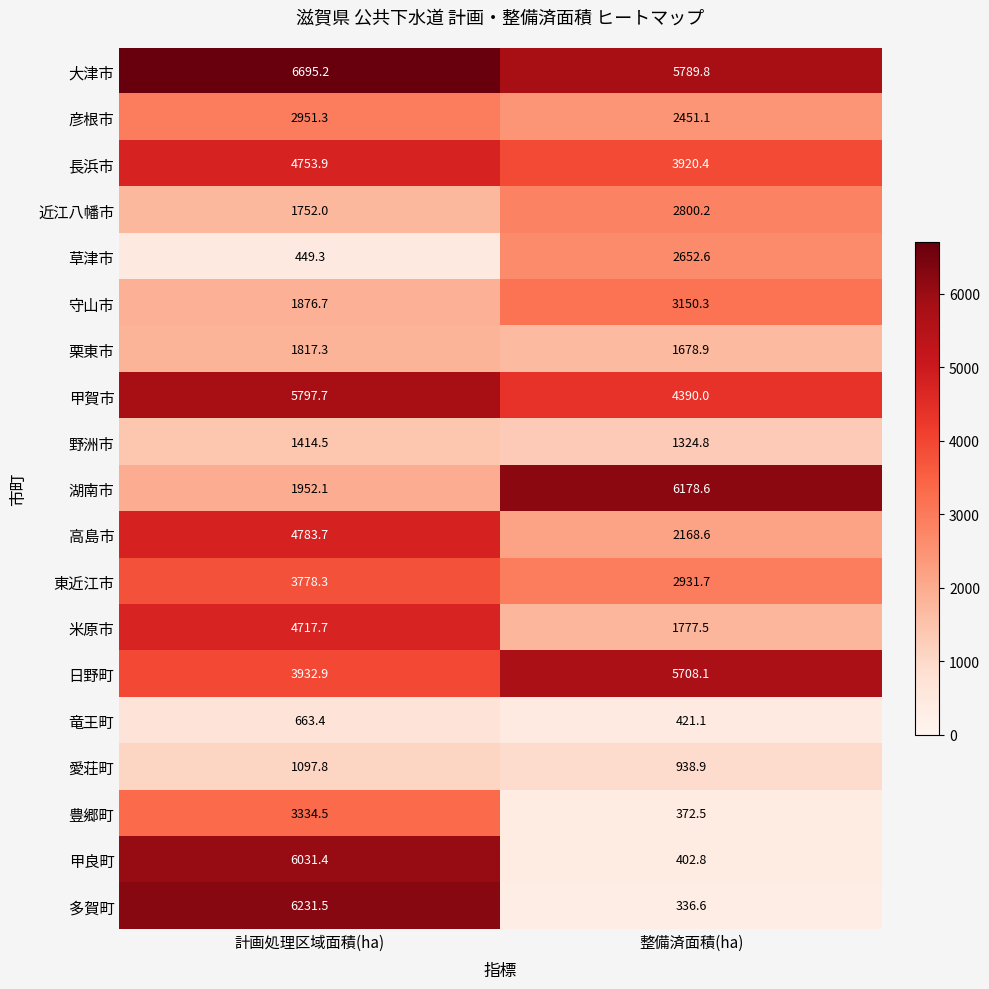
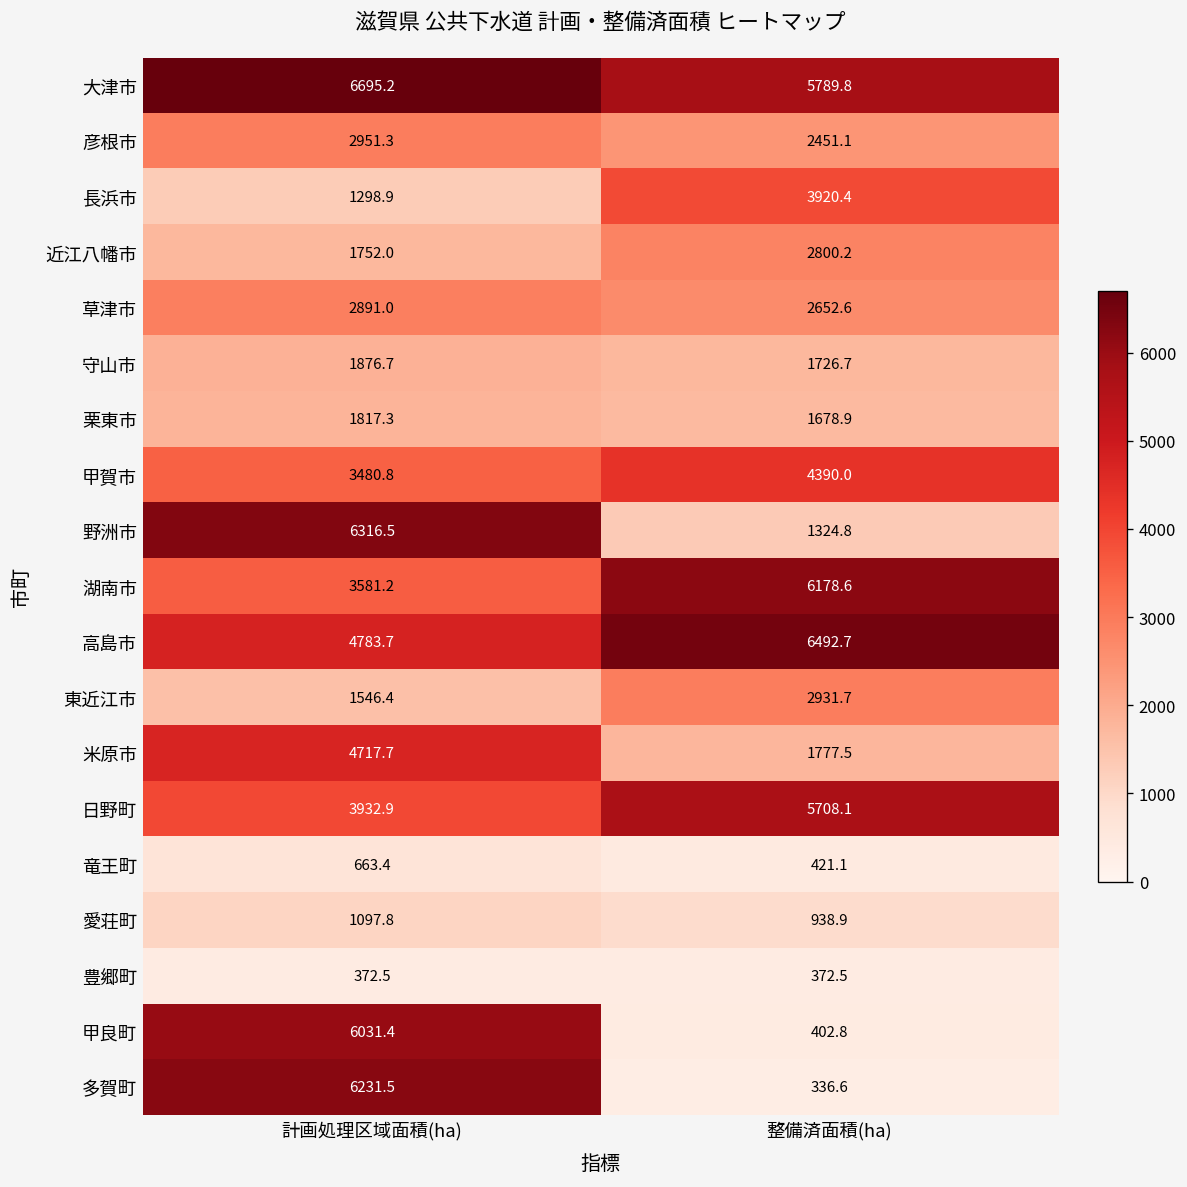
長浜市, 計画処理区域面積(ha): 4753.9 -> 1298.9
草津市, 計画処理区域面積(ha): 449.3 -> 2891.0
守山市, 整備済面積(ha): 3150.3 -> 1726.7
甲賀市, 計画処理区域面積(ha): 5797.7 -> 3480.8
野洲市, 計画処理区域面積(ha): 1414.5 -> 6316.5
湖南市, 計画処理区域面積(ha): 1952.1 -> 3581.2
高島市, 整備済面積(ha): 2168.6 -> 6492.7
東近江市, 計画処理区域面積(ha): 3778.3 -> 1546.4
豊郷町, 計画処理区域面積(ha): 3334.5 -> 372.5
